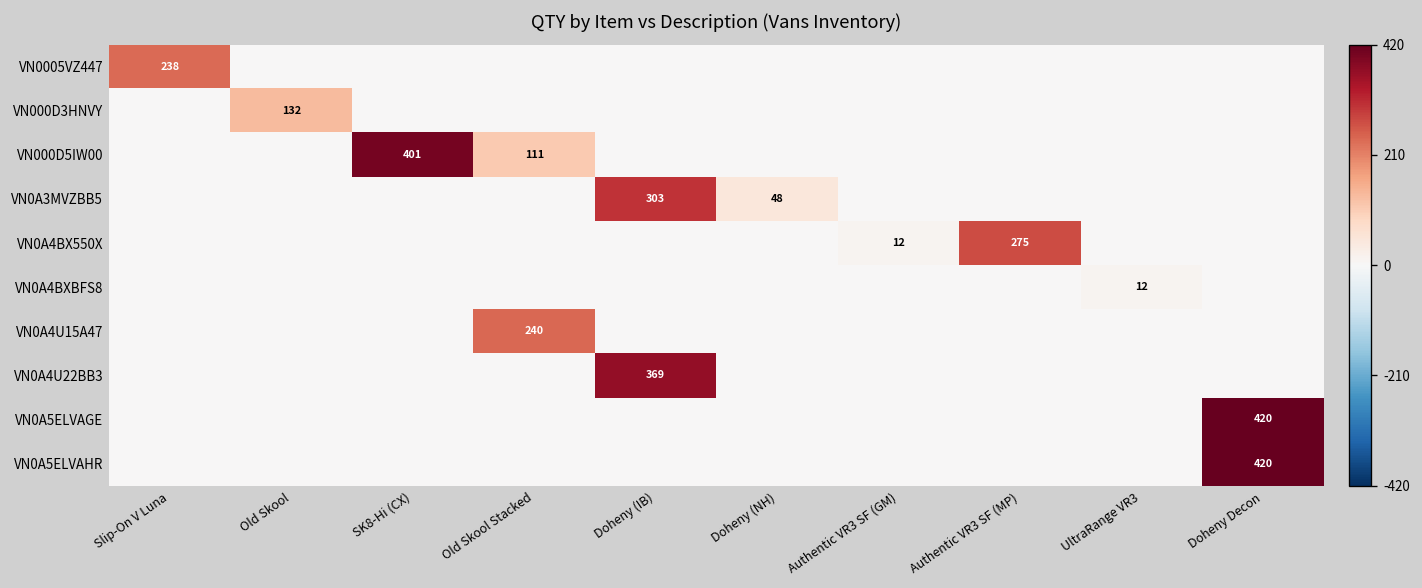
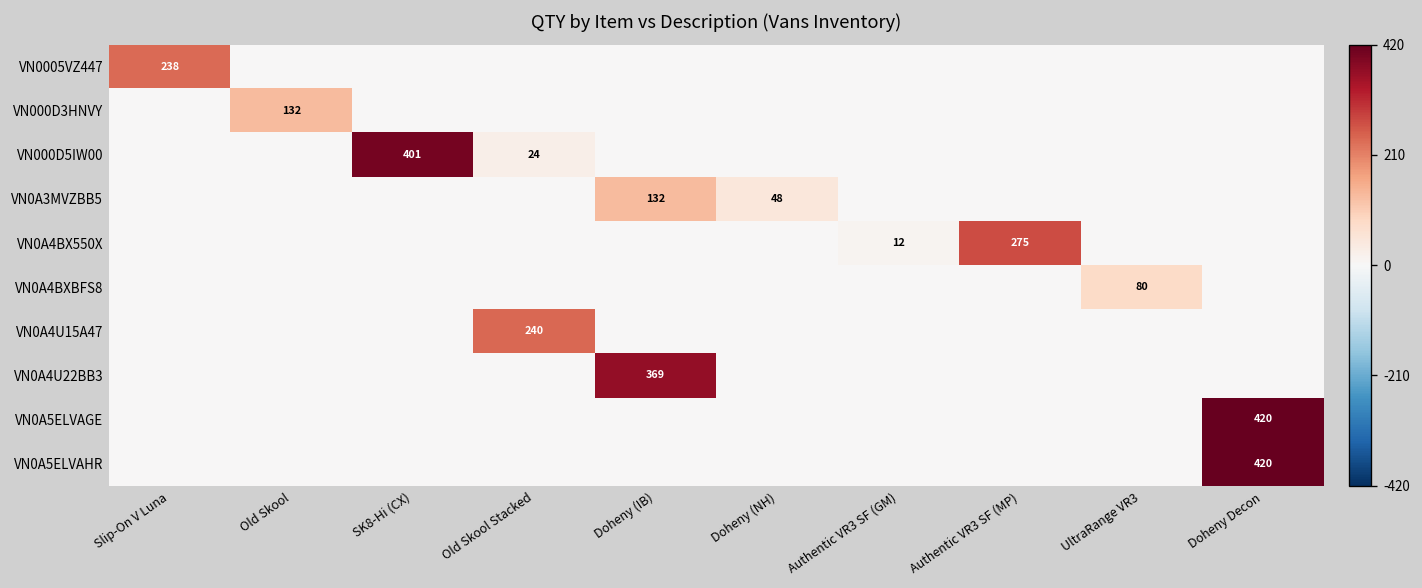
VN000D5IW00, Old Skool Stacked: 111 -> 24
VN0A3MVZBB5, Doheny (IB): 303 -> 132
VN0A4BXBFS8, UltraRange VR3: 12 -> 80
